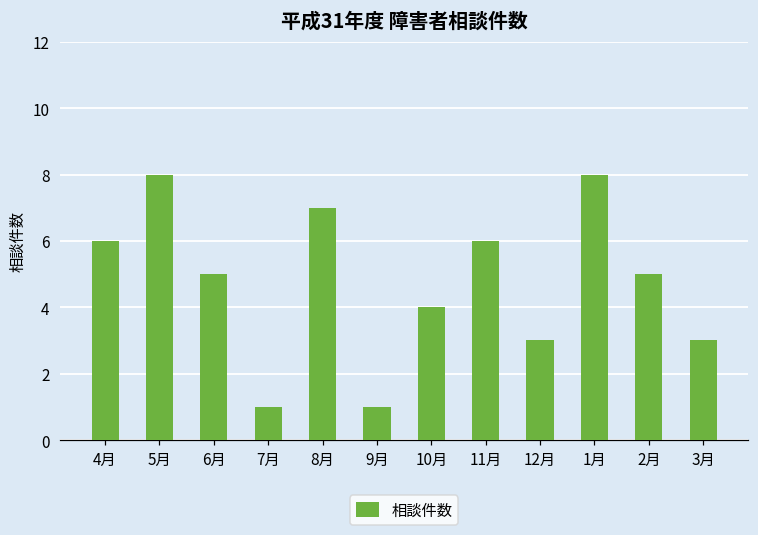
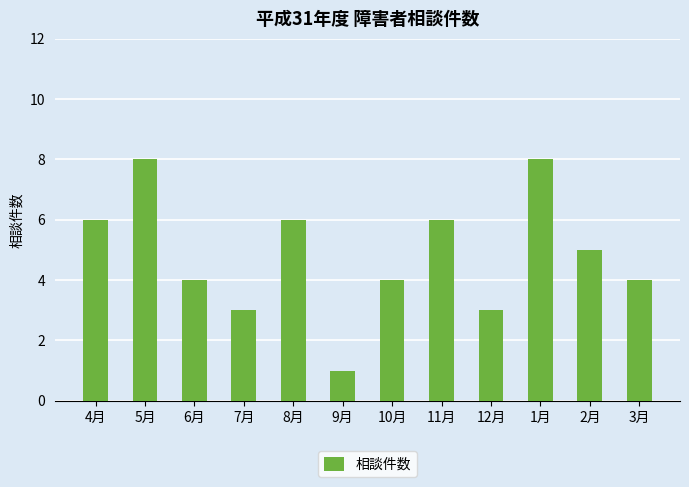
6月: 5 -> 4
7月: 1 -> 3
8月: 7 -> 6
3月: 3 -> 4
